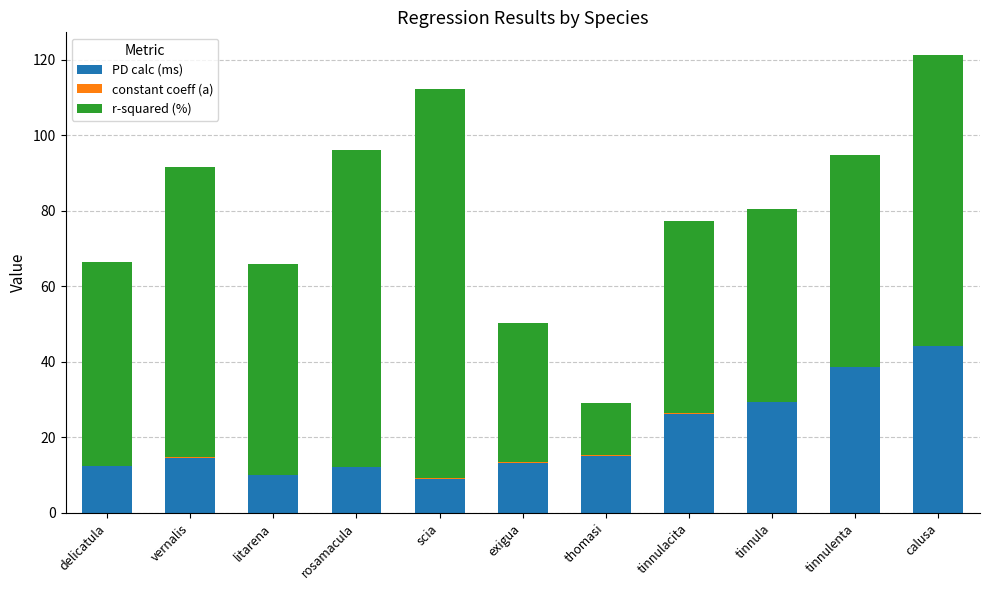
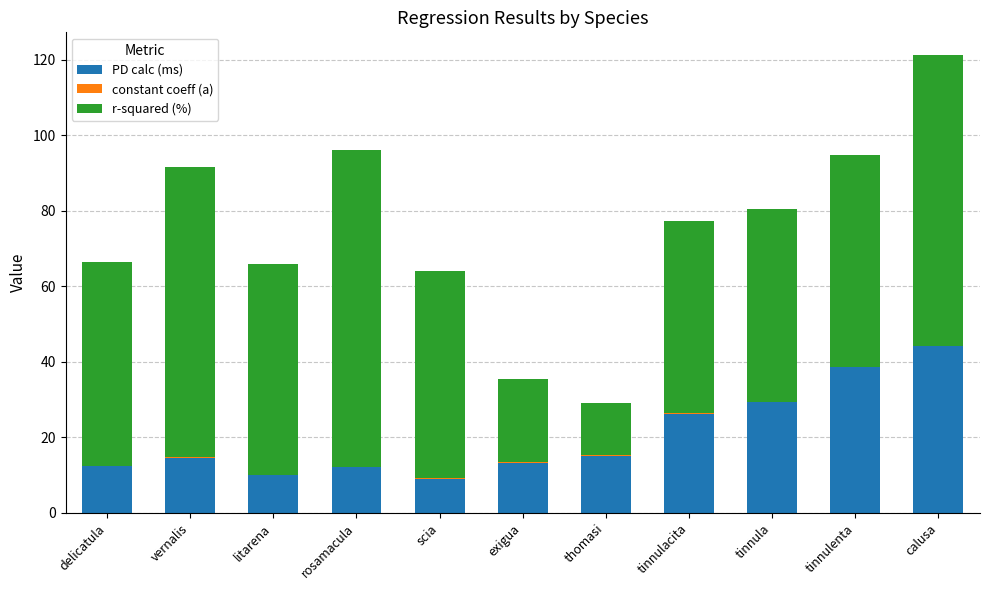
r-squared (%), scia: 103 -> 55
r-squared (%), exigua: 37 -> 22
